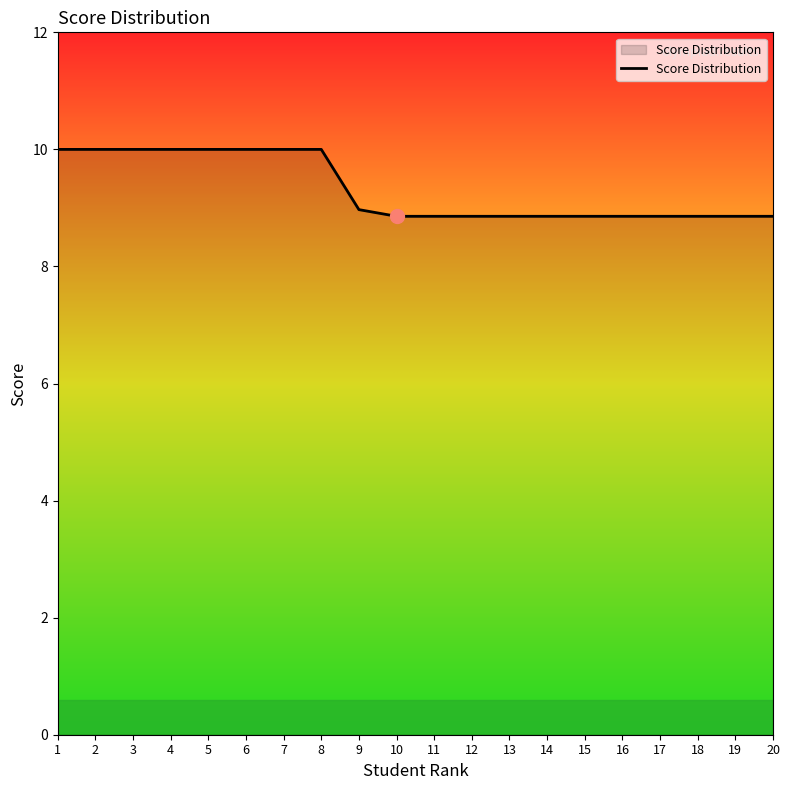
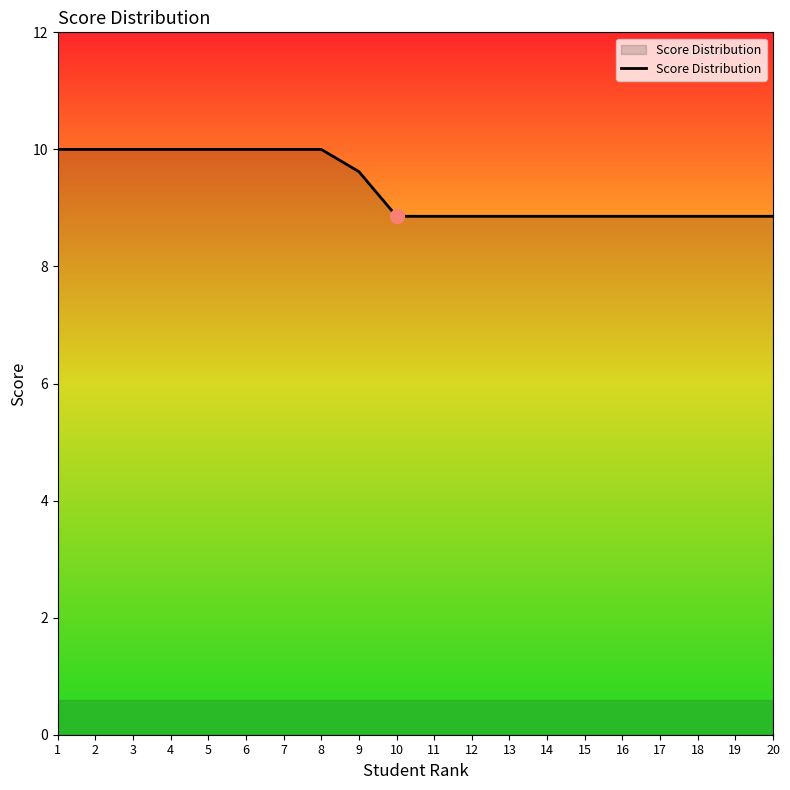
Score Distribution, 9: 9.0 -> 9.6
